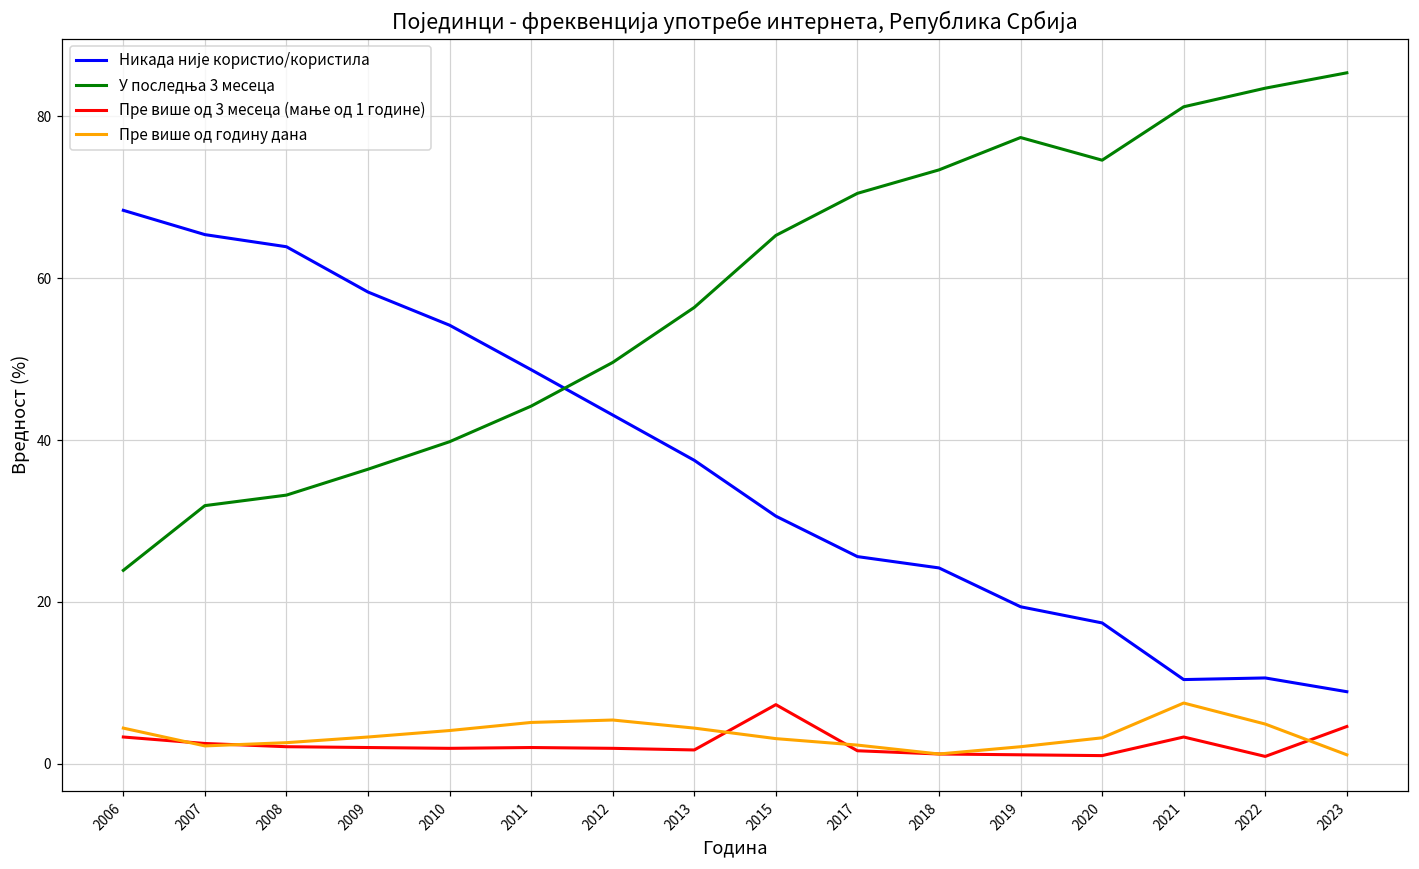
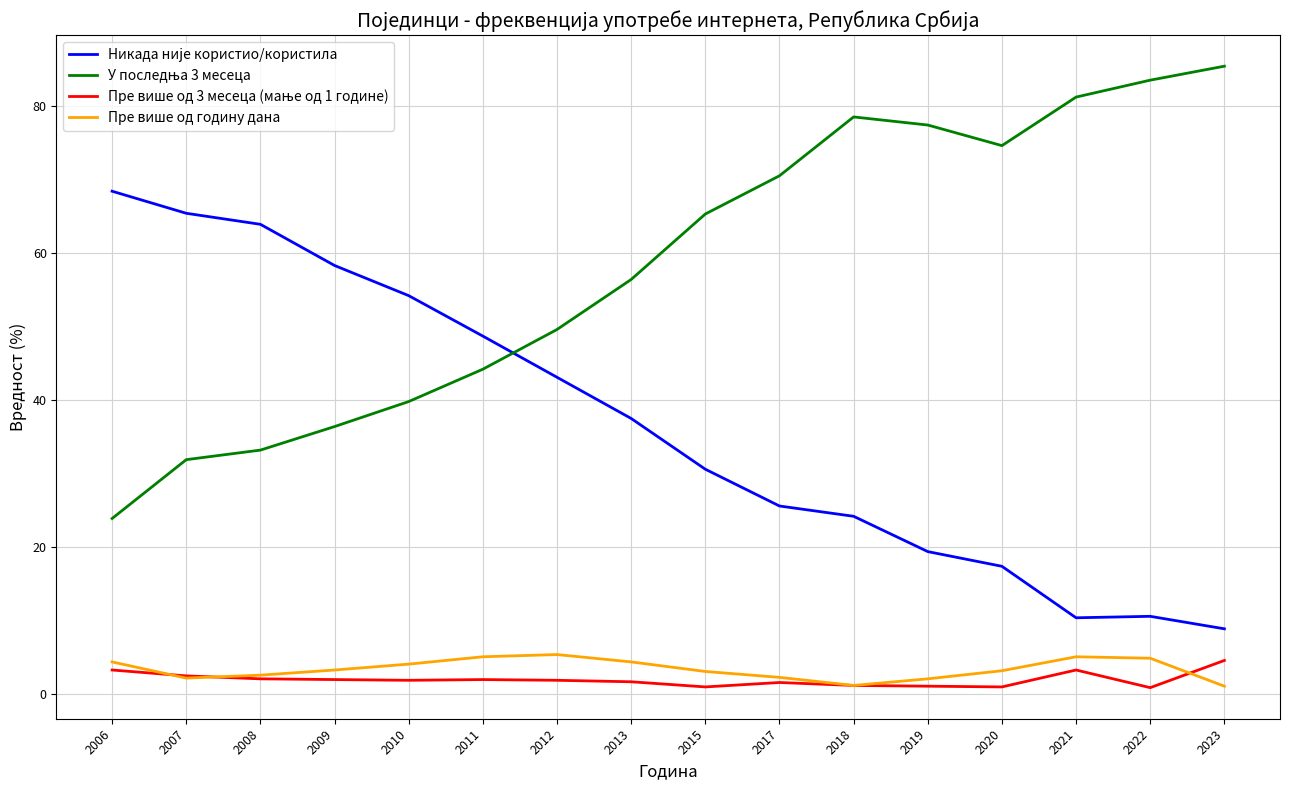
Пре више од 3 месеца (мање од 1 године), 2015: 7 -> 1
У последња 3 месеца, 2018: 73 -> 79
Пре више од годину дана, 2021: 8 -> 5
